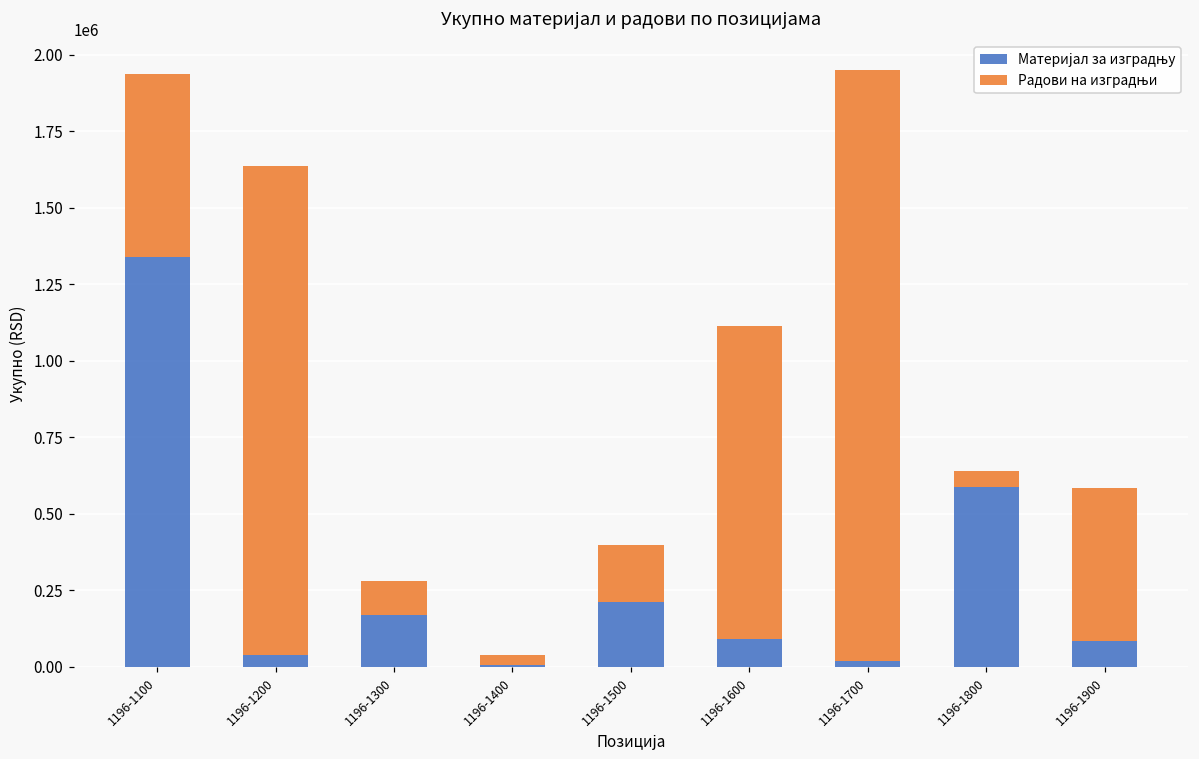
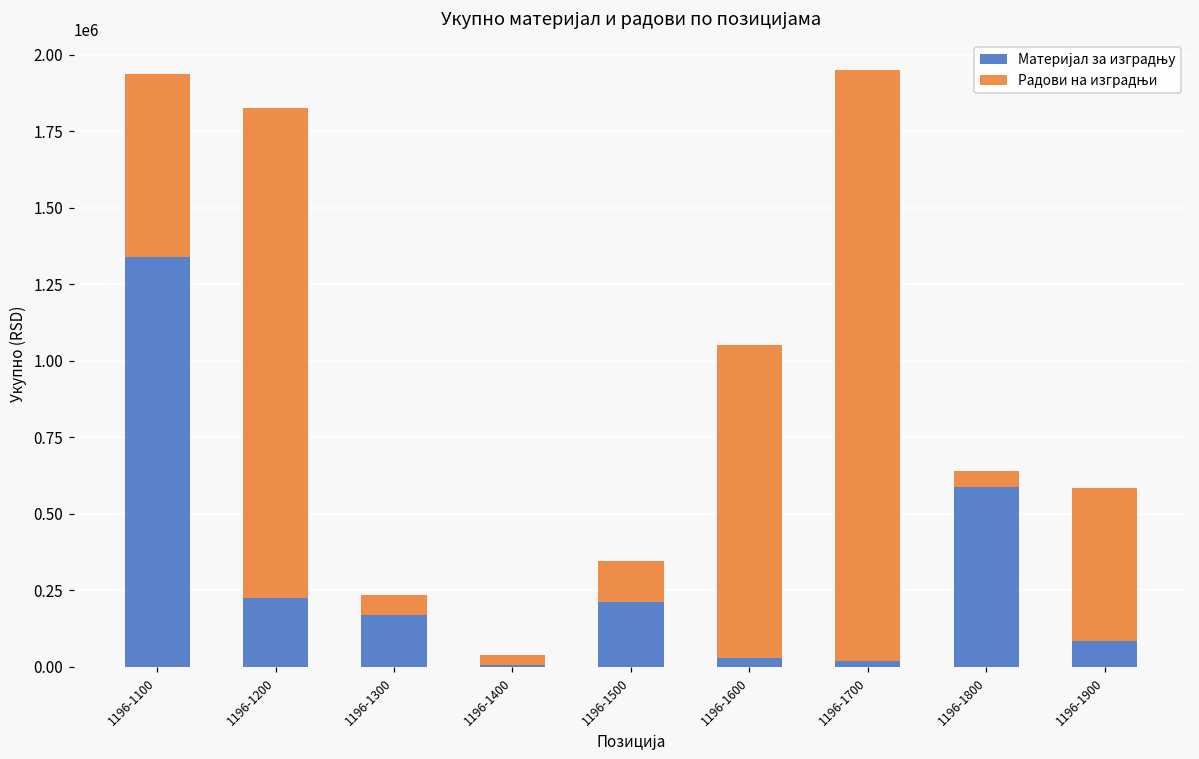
Материјал за изградњу, 1196-1200: 40000 -> 230000
Радови на изградњи, 1196-1300: 110000 -> 70000
Радови на изградњи, 1196-1500: 190000 -> 140000
Материјал за изградњу, 1196-1600: 90000 -> 30000
